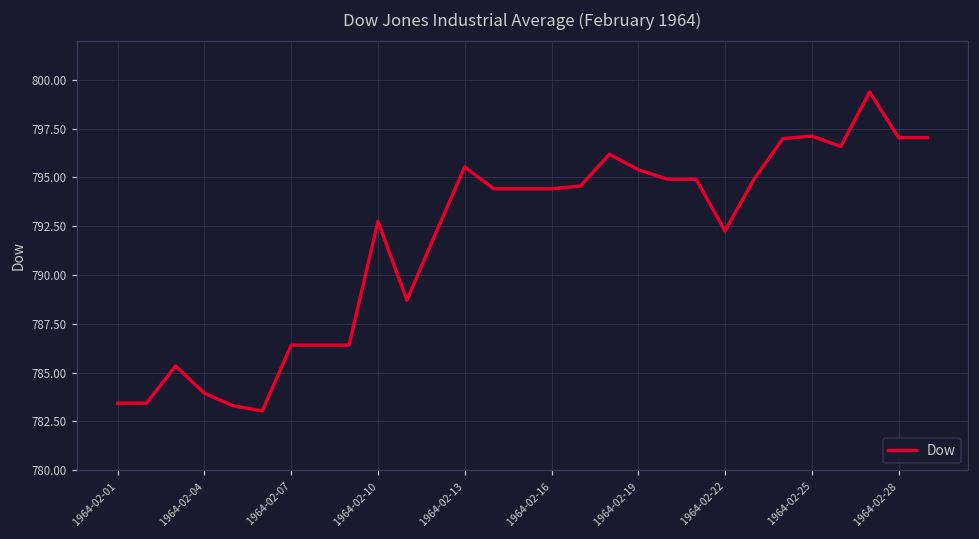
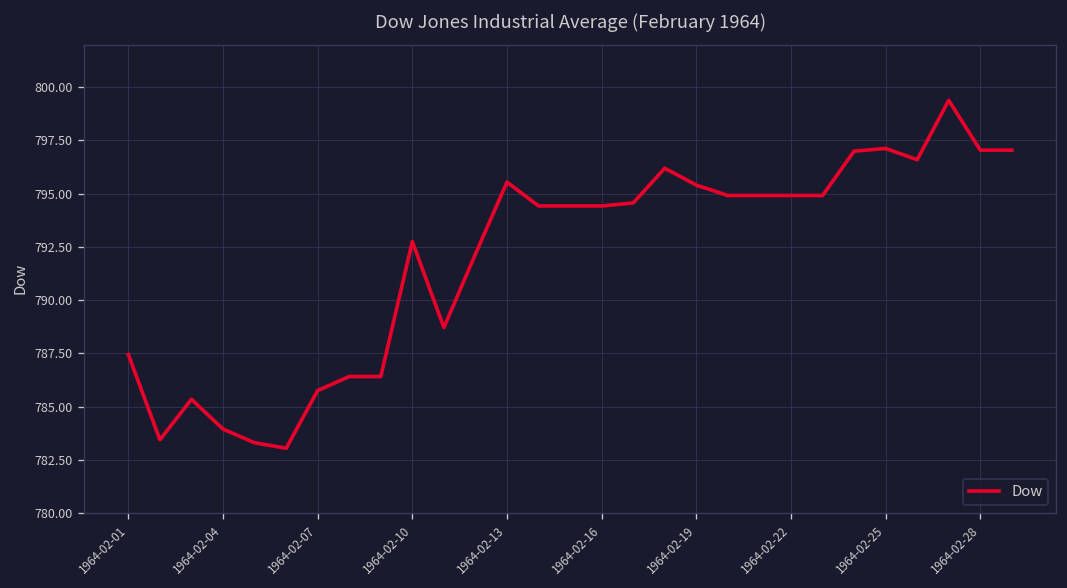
1964-02-01: 783.4 -> 787.4
1964-02-07: 786.4 -> 785.8
1964-02-22: 792.3 -> 794.9
